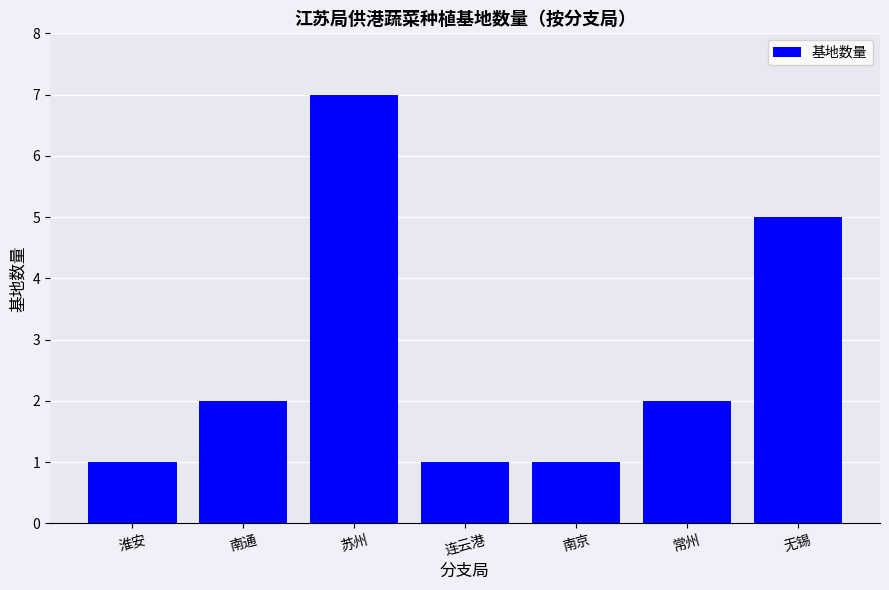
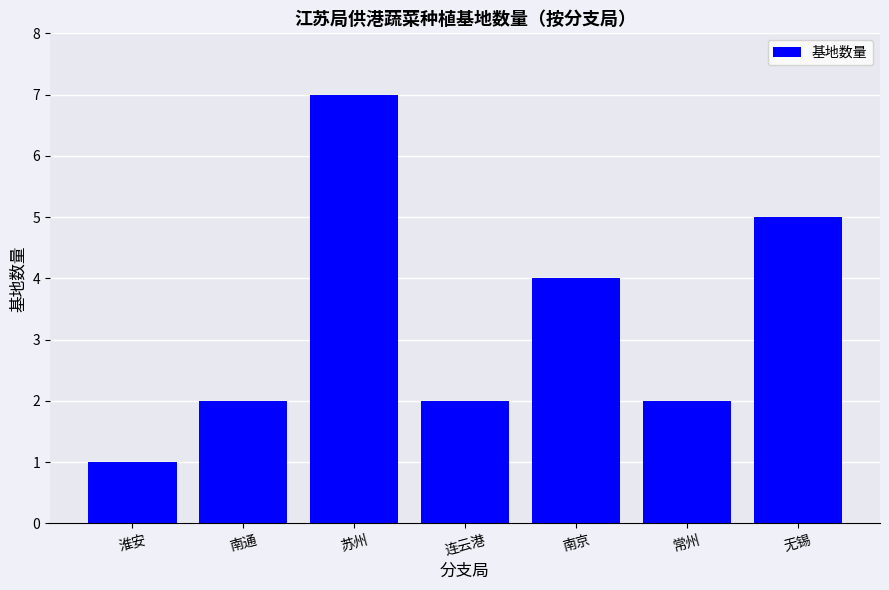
连云港: 1 -> 2
南京: 1 -> 4
